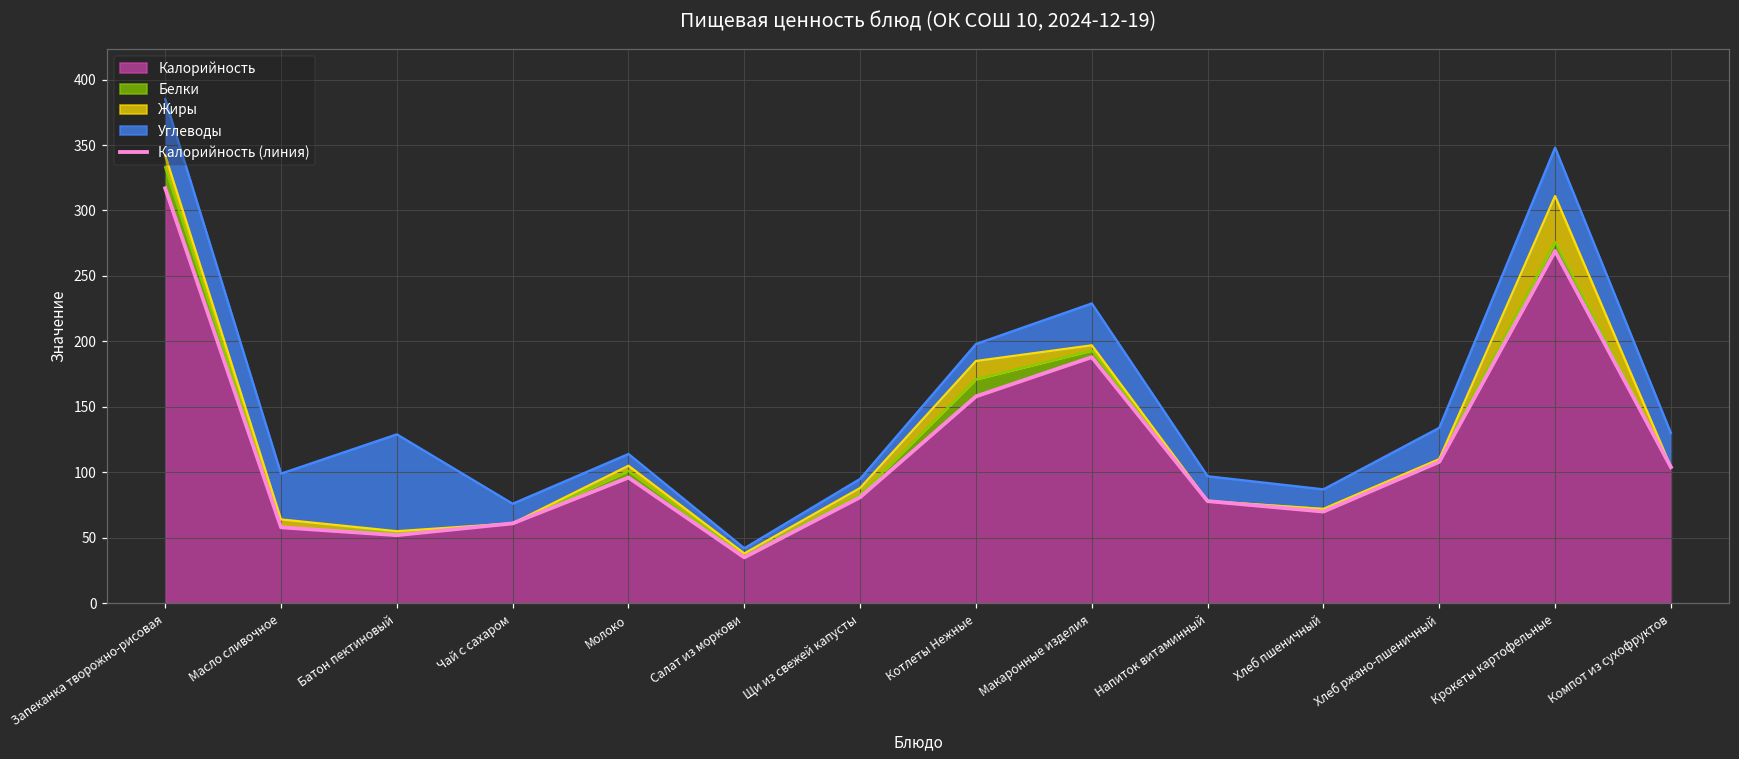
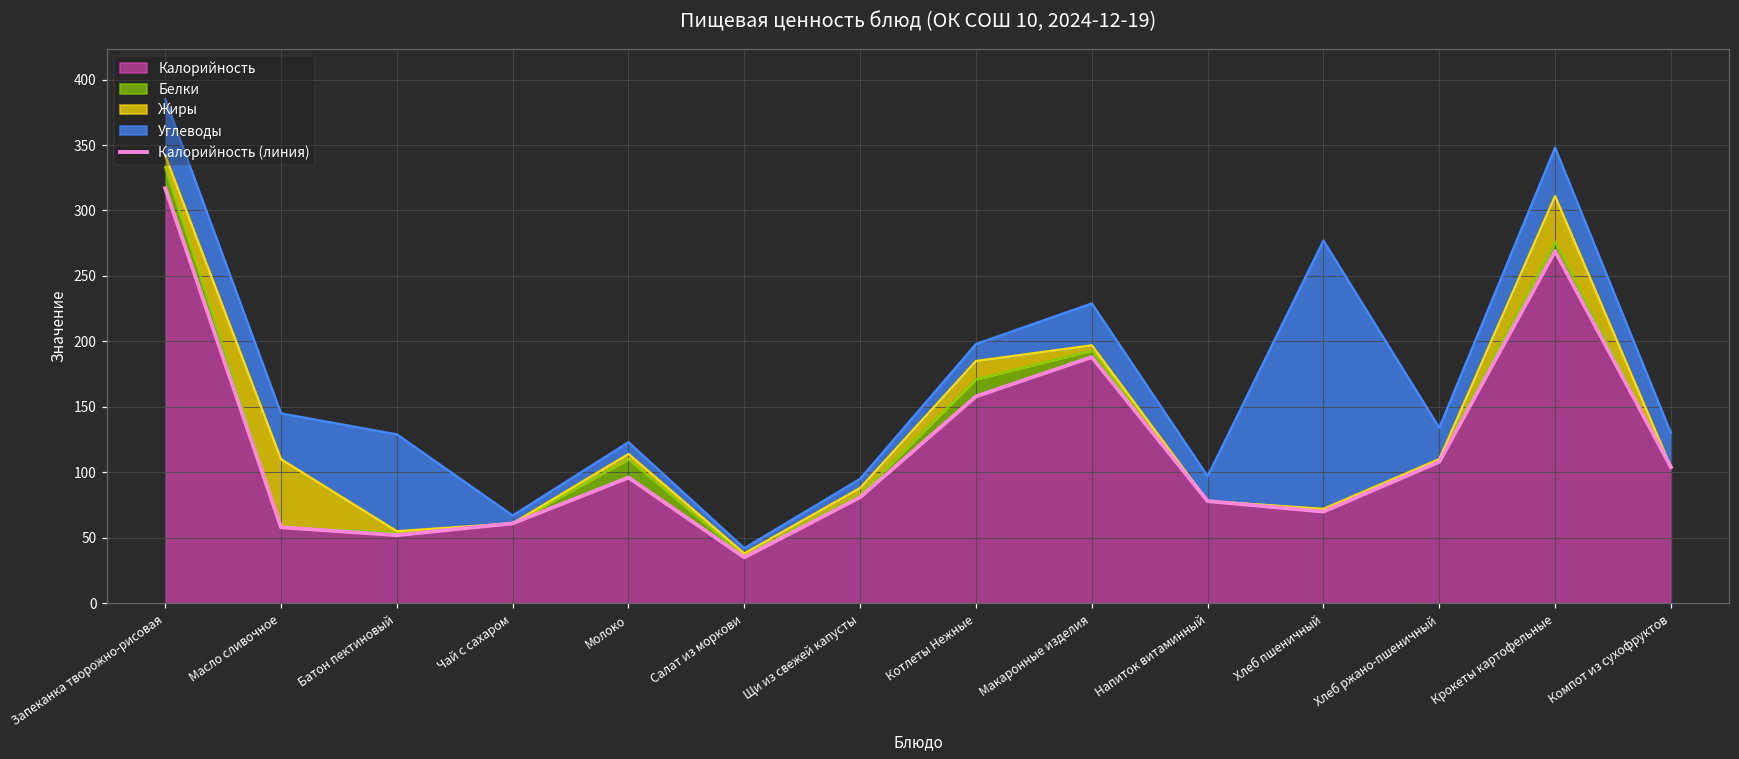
Жиры, Масло сливочное: 6 -> 52
Углеводы, Чай с сахаром: 15 -> 6
Белки, Молоко: 5 -> 14
Углеводы, Хлеб пшеничный: 15 -> 205
